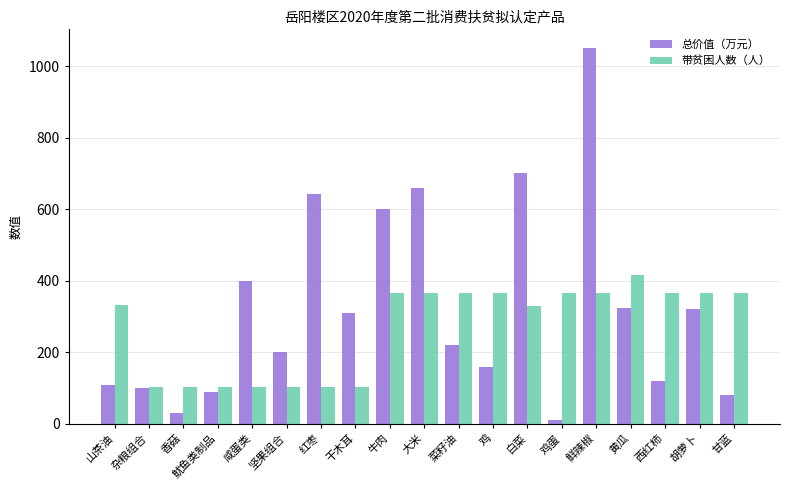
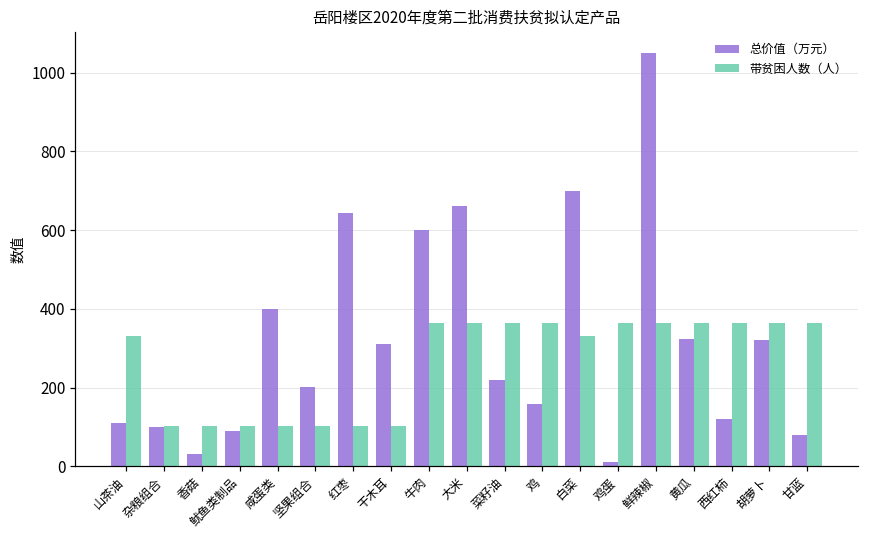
带贫困人数（人）, 黄瓜: 420 -> 370
